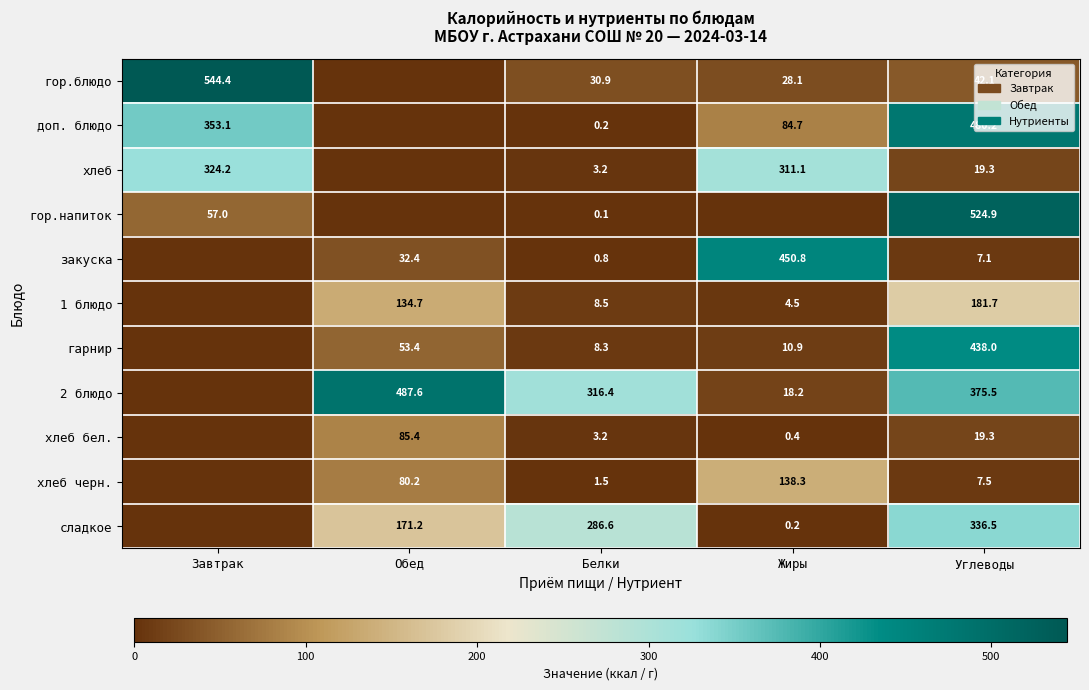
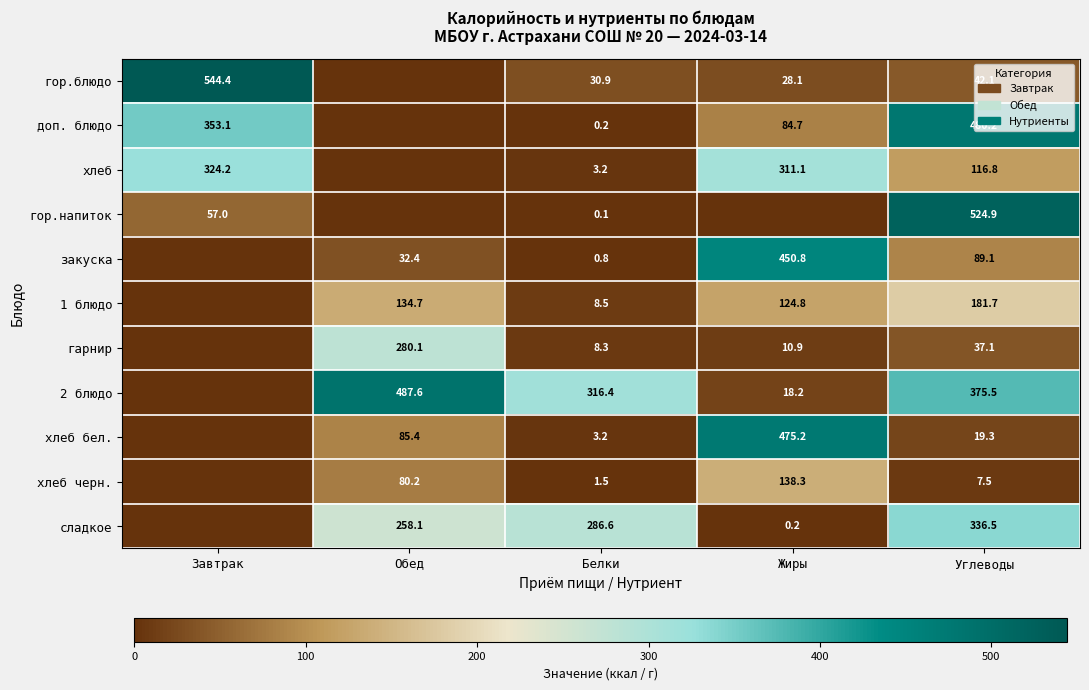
хлеб, Углеводы: 19.3 -> 116.8
закуска, Углеводы: 7.1 -> 89.1
1 блюдо, Жиры: 4.5 -> 124.8
гарнир, Обед: 53.4 -> 280.1
гарнир, Углеводы: 438.0 -> 37.1
хлеб бел., Жиры: 0.4 -> 475.2
сладкое, Обед: 171.2 -> 258.1
